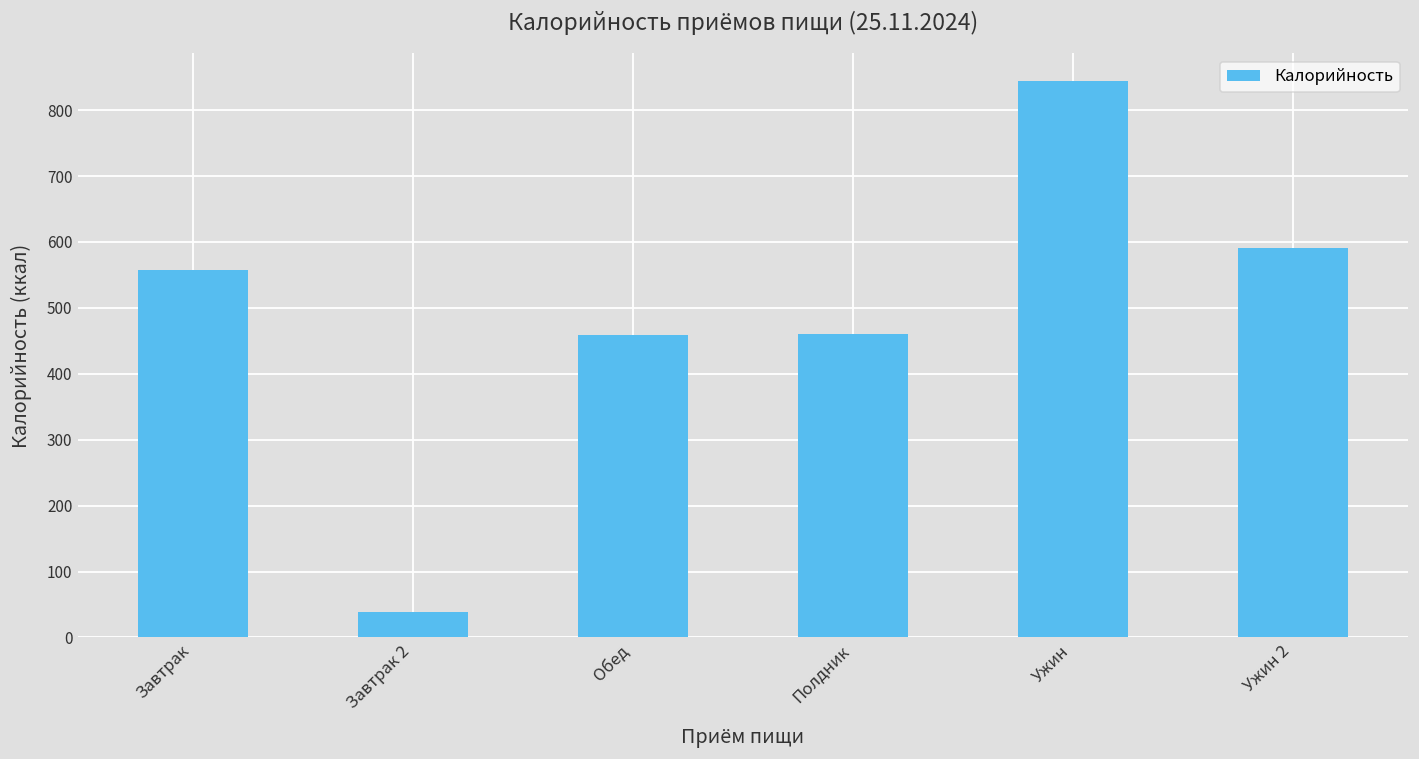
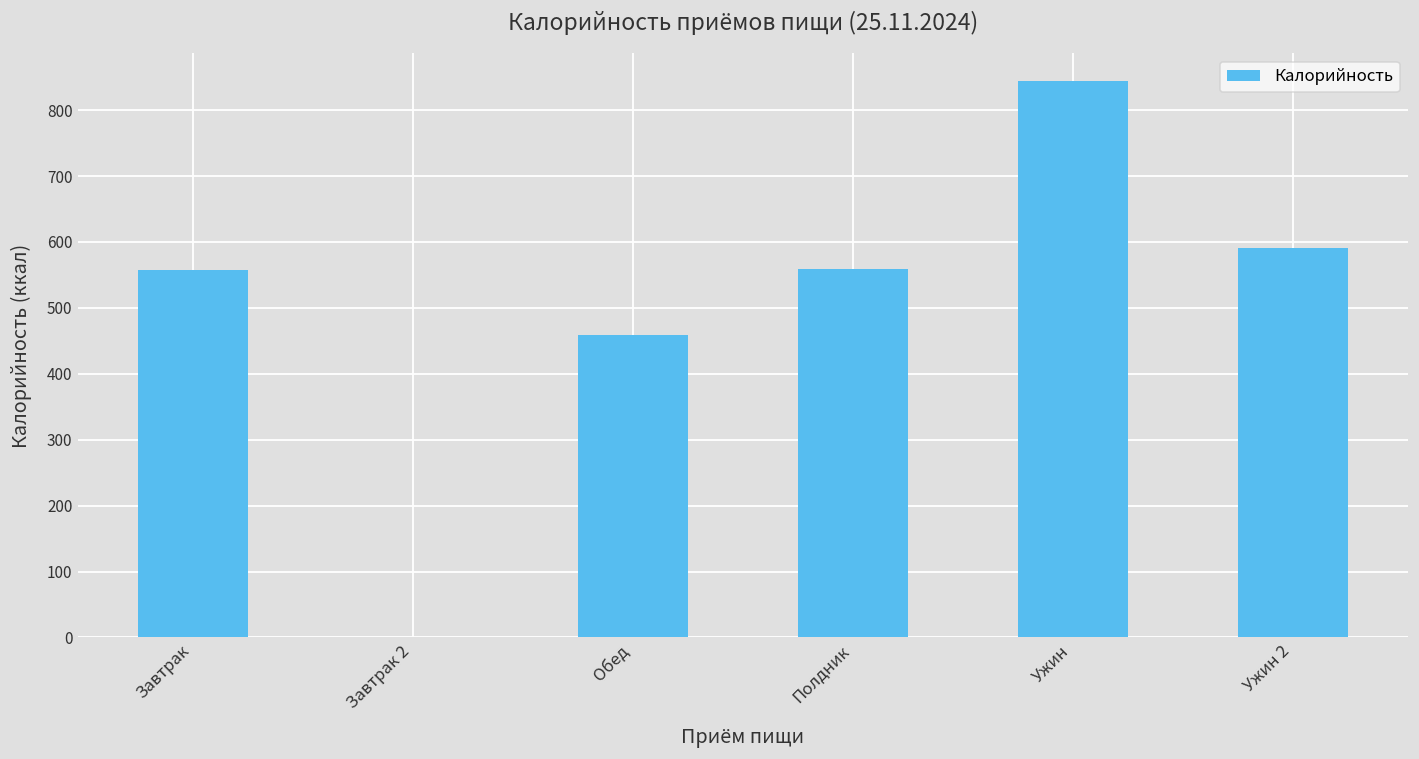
Завтрак 2: 40 -> 0
Полдник: 460 -> 560
